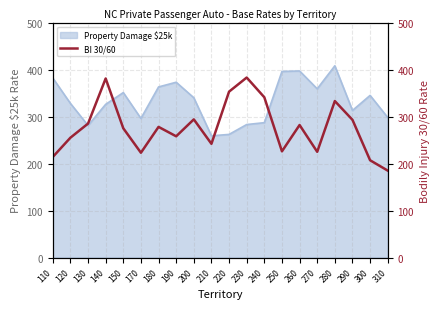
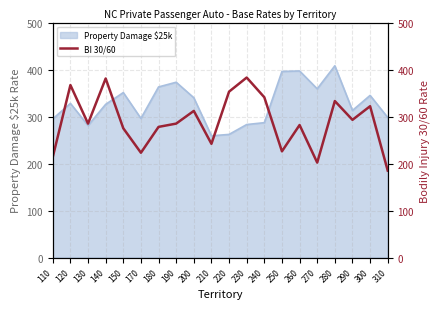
Property Damage $25k, 110: 380 -> 300
BI 30/60, 120: 260 -> 370
BI 30/60, 190: 260 -> 290
BI 30/60, 200: 290 -> 310
BI 30/60, 270: 230 -> 200
BI 30/60, 300: 210 -> 320
